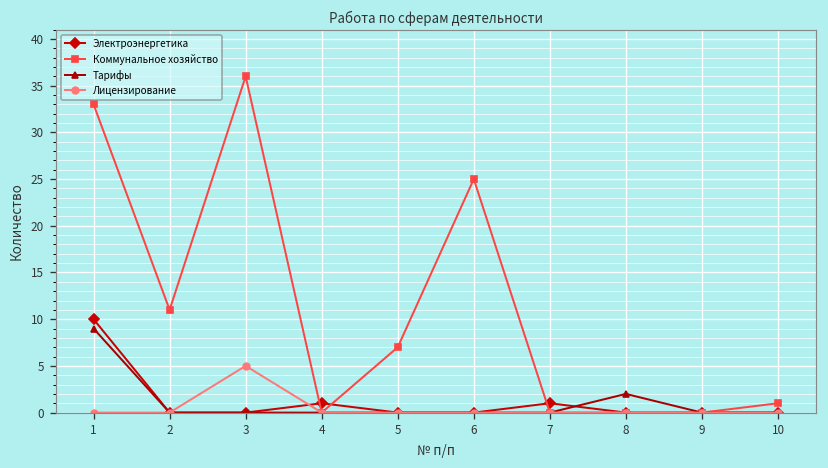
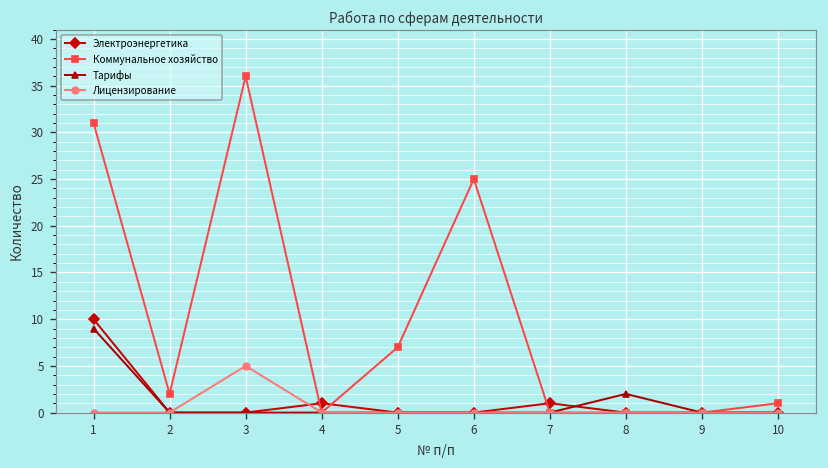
Коммунальное хозяйство, 1: 33 -> 31
Коммунальное хозяйство, 2: 11 -> 2
